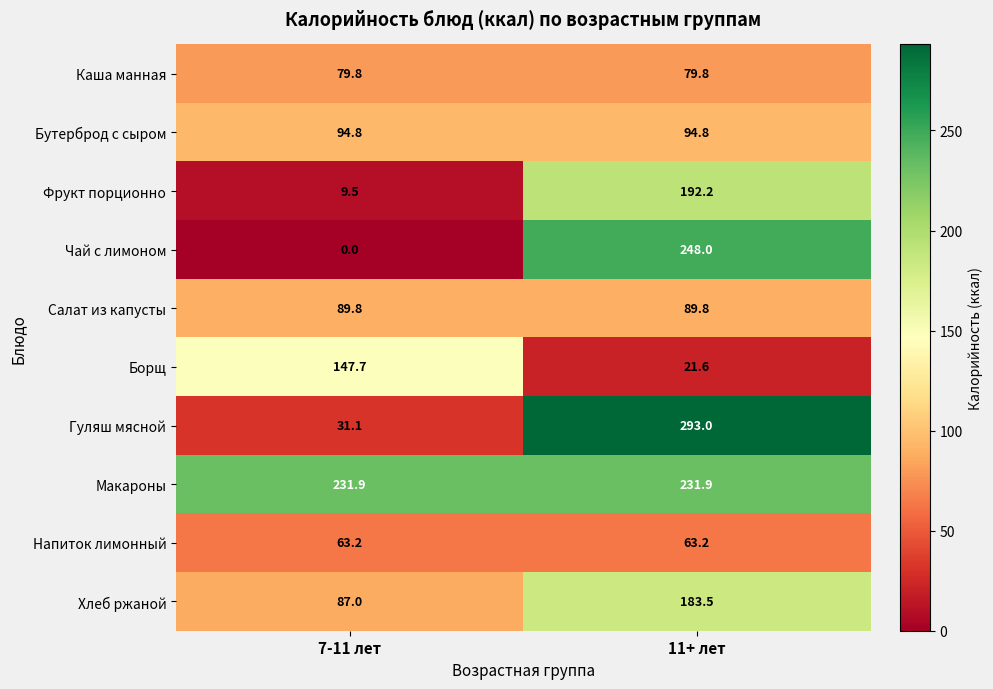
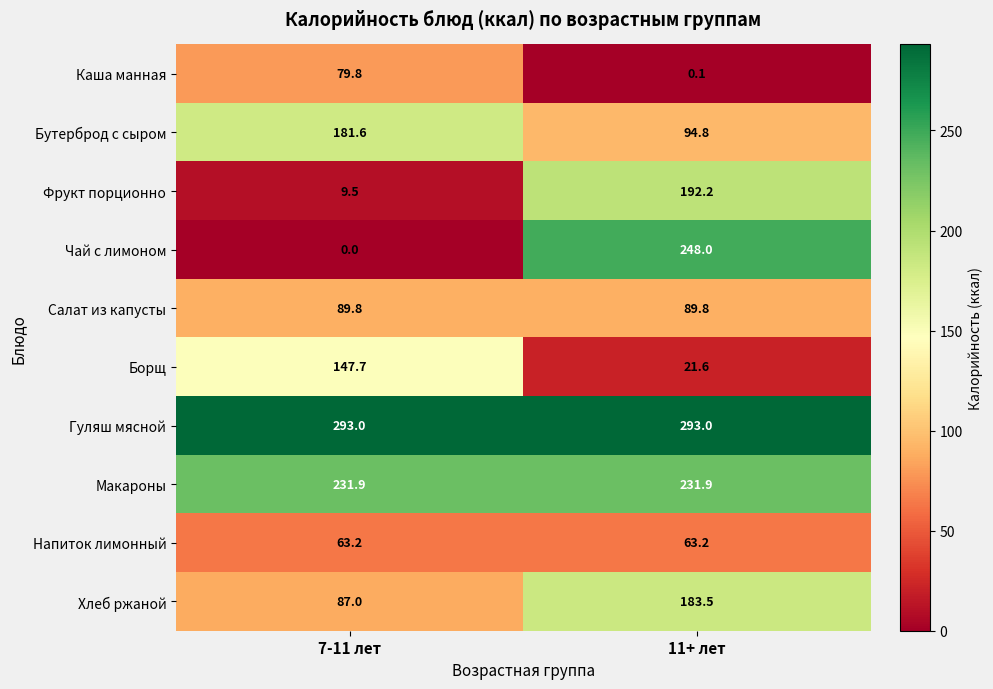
Каша манная, 11+ лет: 79.8 -> 0.1
Бутерброд с сыром, 7-11 лет: 94.8 -> 181.6
Гуляш мясной, 7-11 лет: 31.1 -> 293.0
